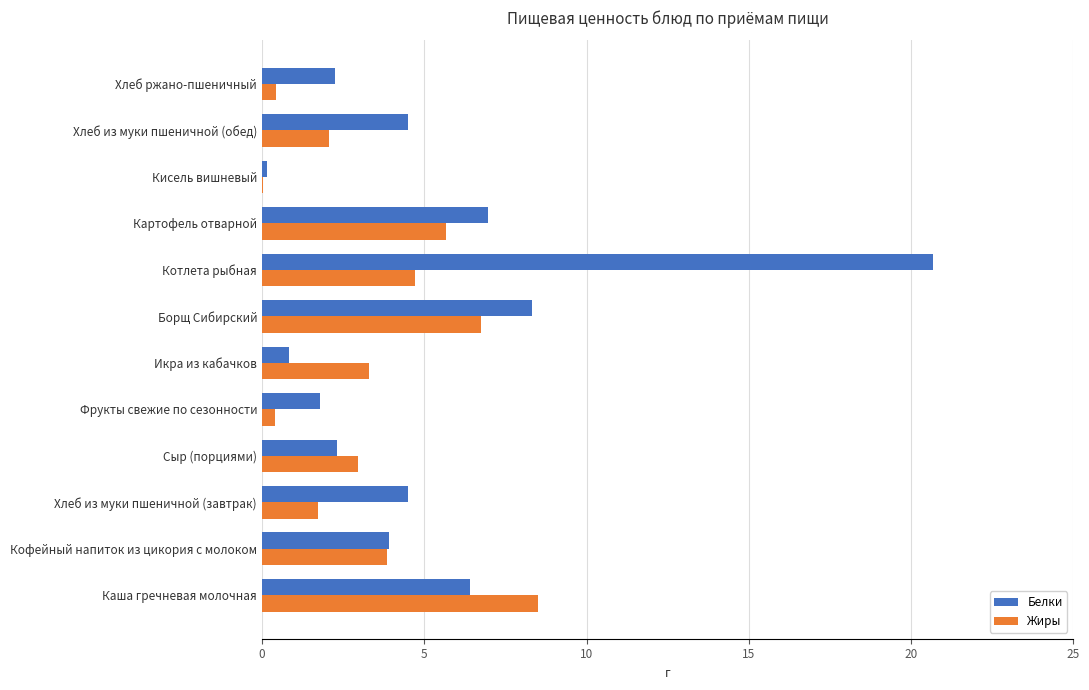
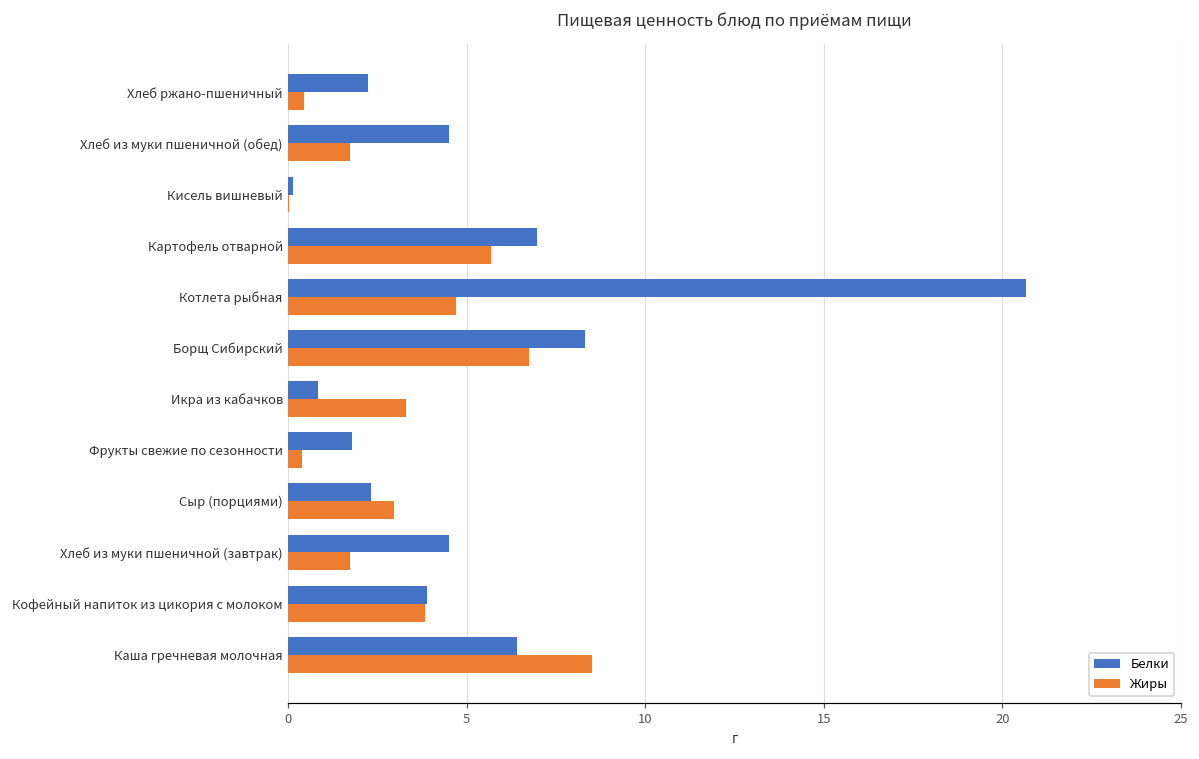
Жиры, Хлеб из муки пшеничной (обед): 2.1 -> 1.7
